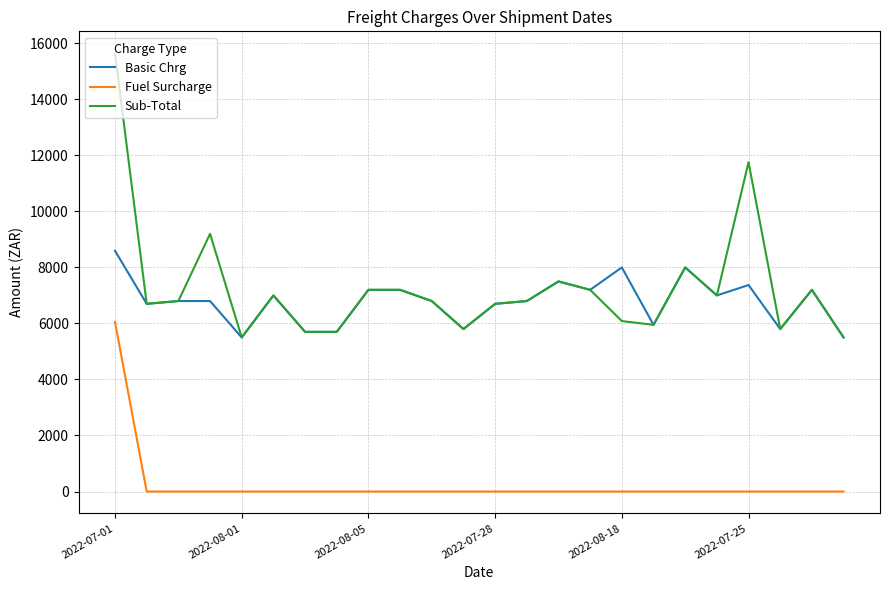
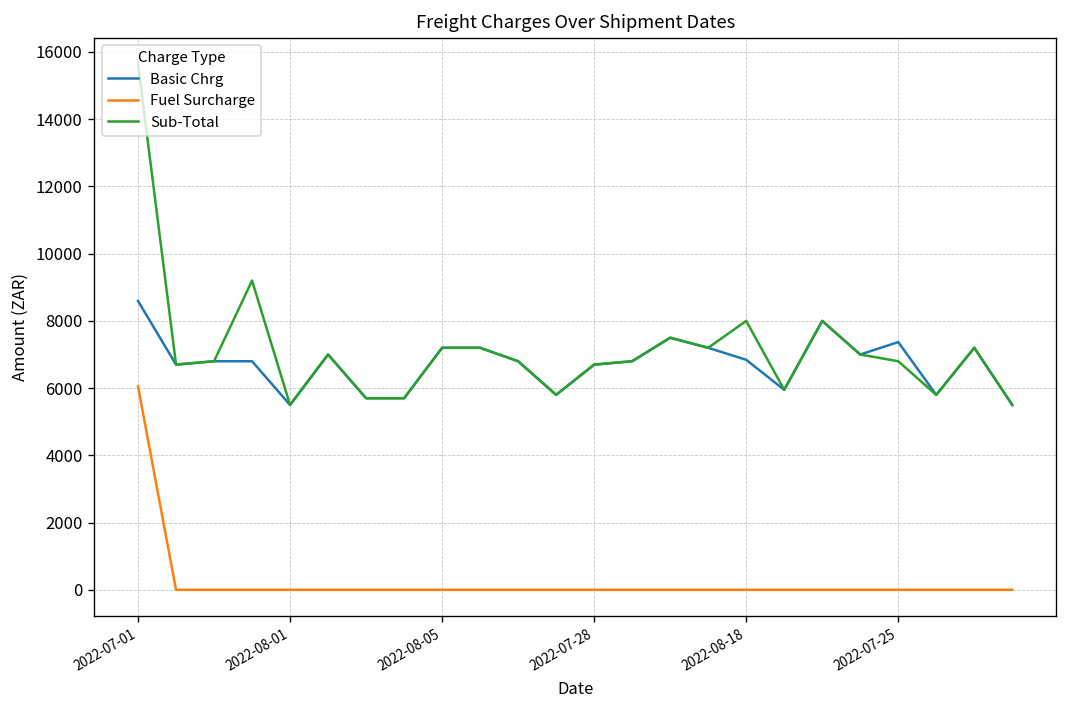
Basic Chrg, 2022-08-18: 8000 -> 6800
Sub-Total, 2022-08-18: 6100 -> 8000
Sub-Total, 2022-07-25: 11800 -> 6800
